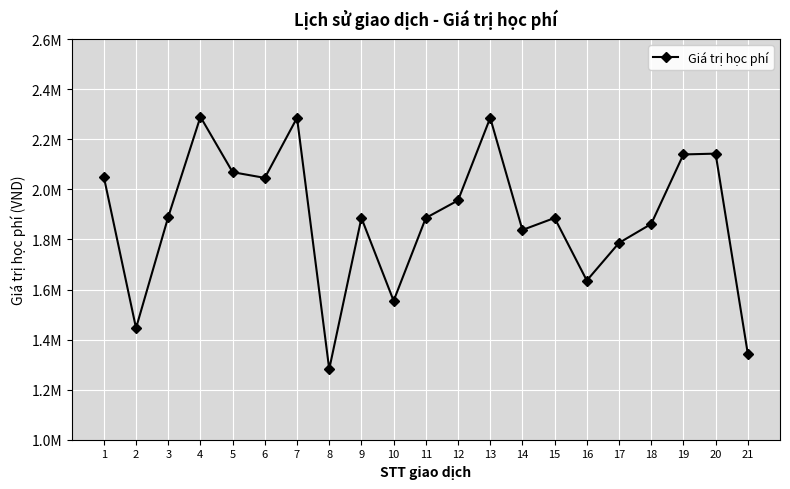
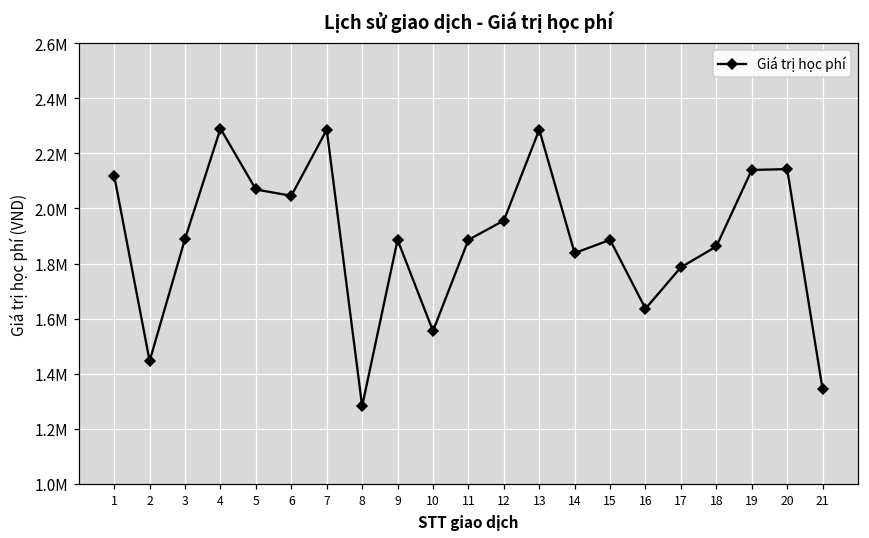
1: 2050000 -> 2120000
